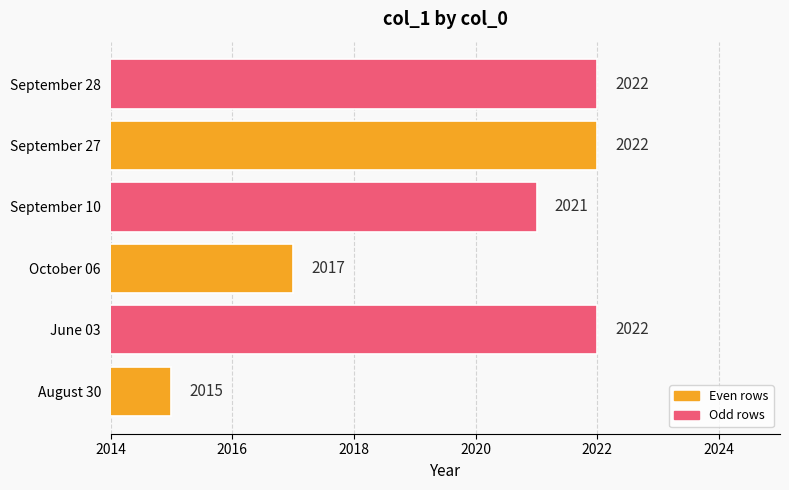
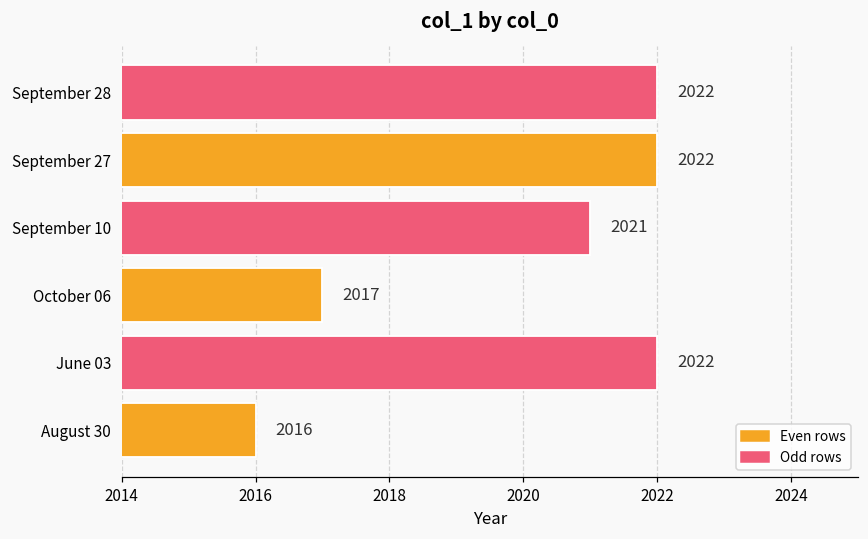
August 30: 2015 -> 2016
